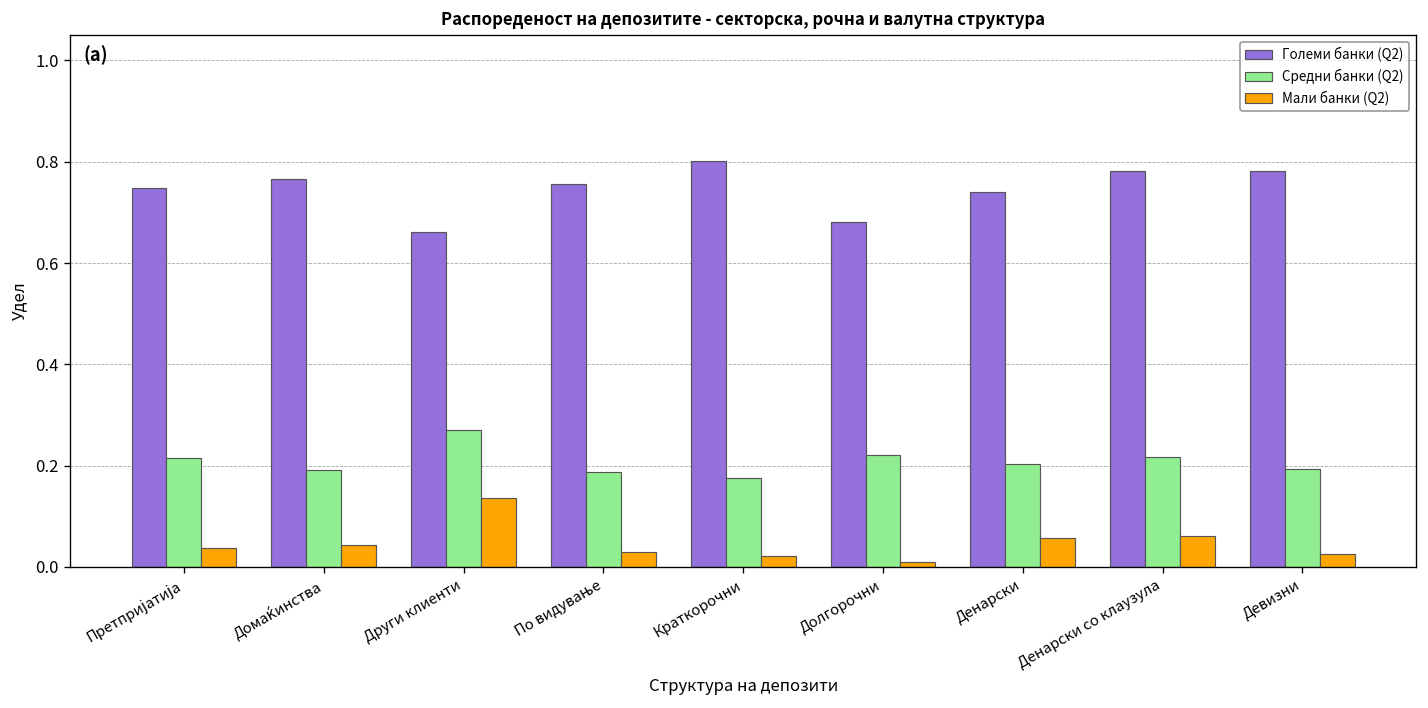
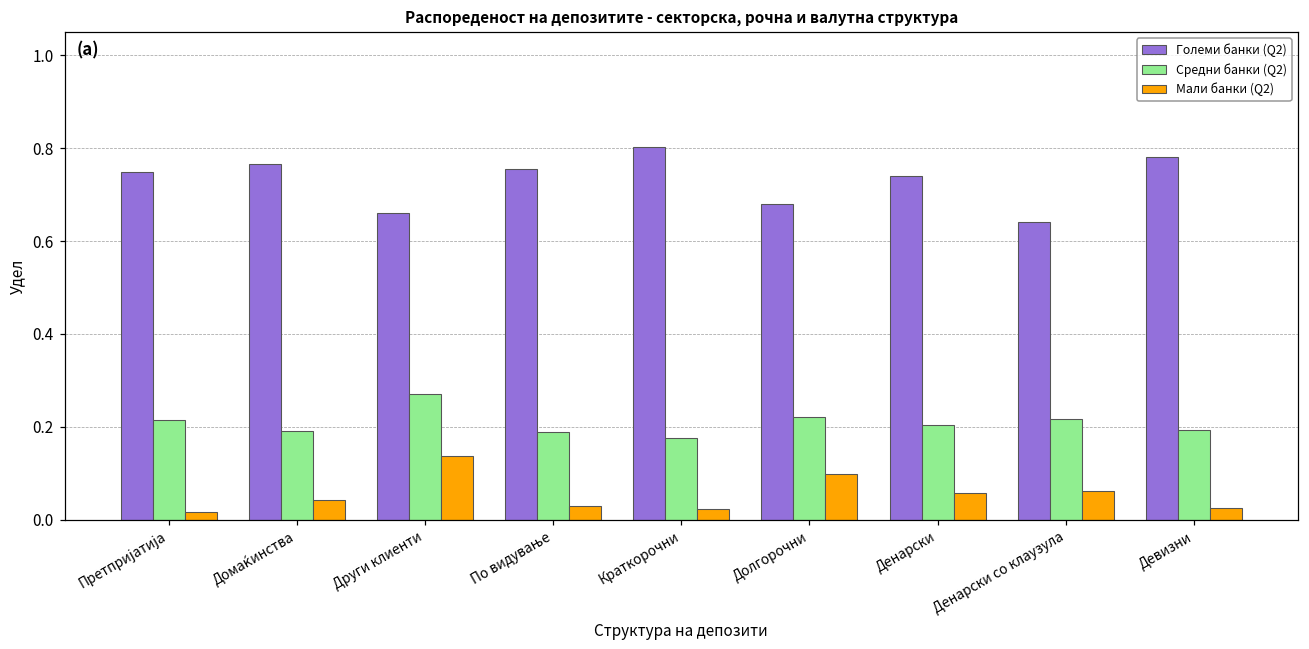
Мали банки (Q2), Претпријатија: 0.04 -> 0.02
Мали банки (Q2), Долгорочни: 0.01 -> 0.10
Големи банки (Q2), Денарски со клаузула: 0.78 -> 0.64
